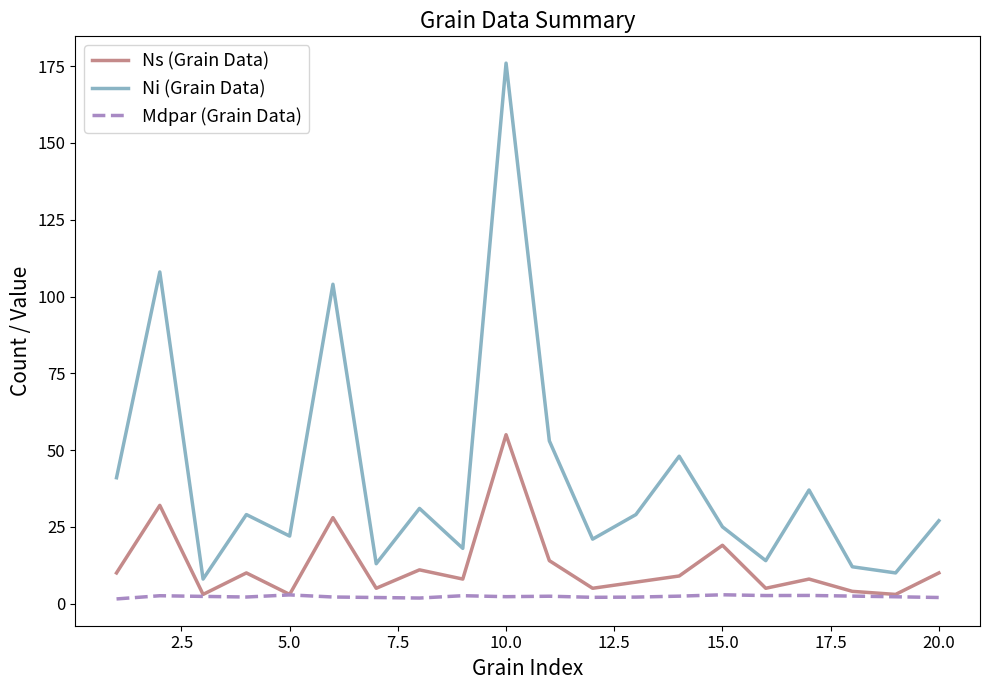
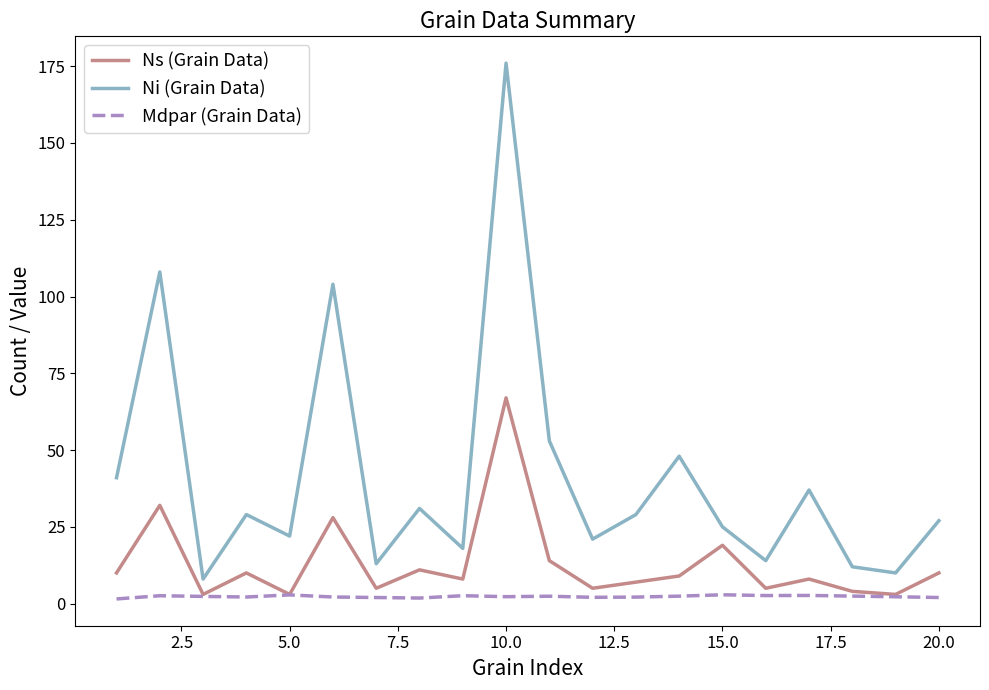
Ns (Grain Data), 10.0: 55 -> 67
